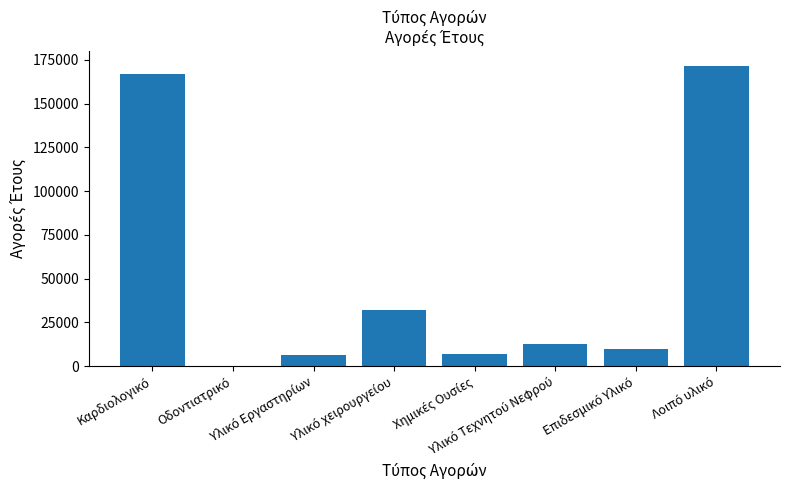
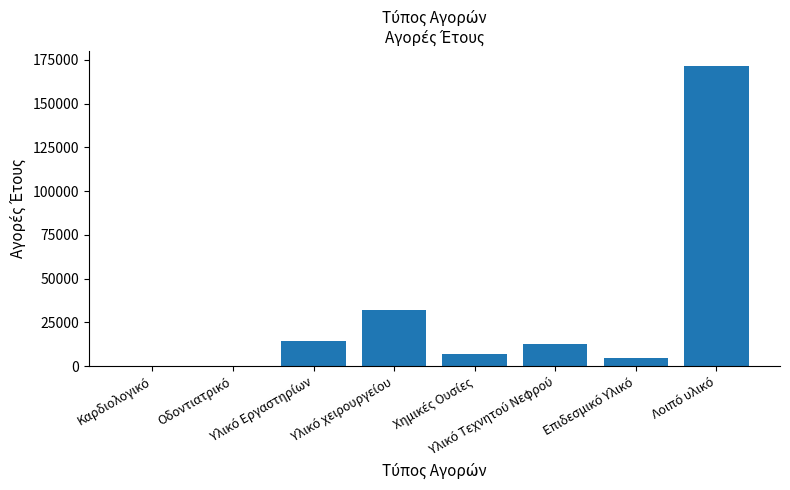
Καρδιολογικό: 167000 -> 0
Υλικό Εργαστηρίων: 7000 -> 15000
Επιδεσμικό Υλικό: 10000 -> 5000
